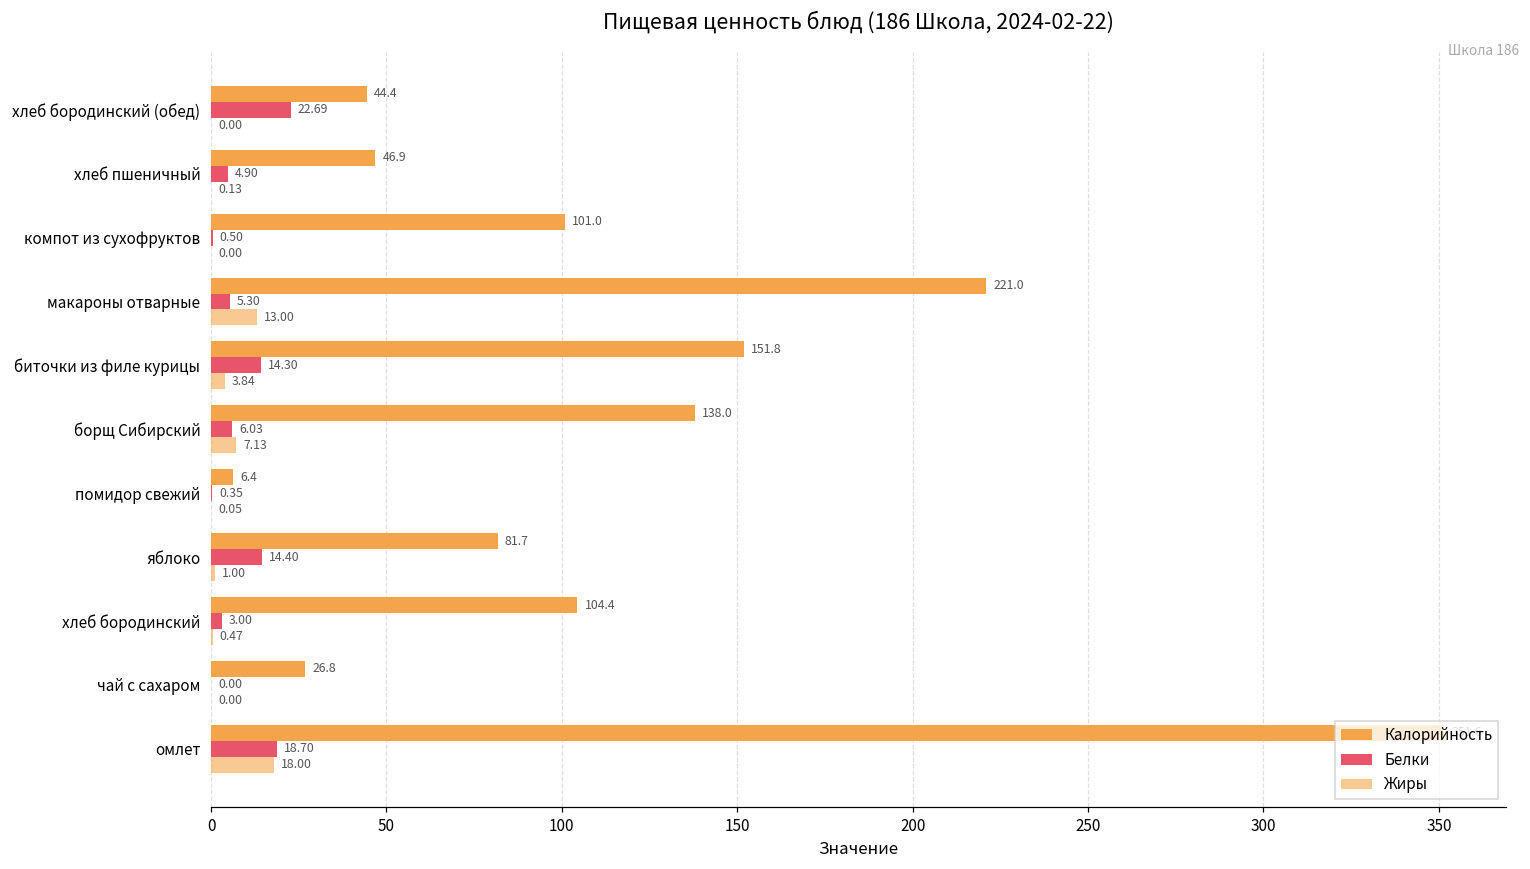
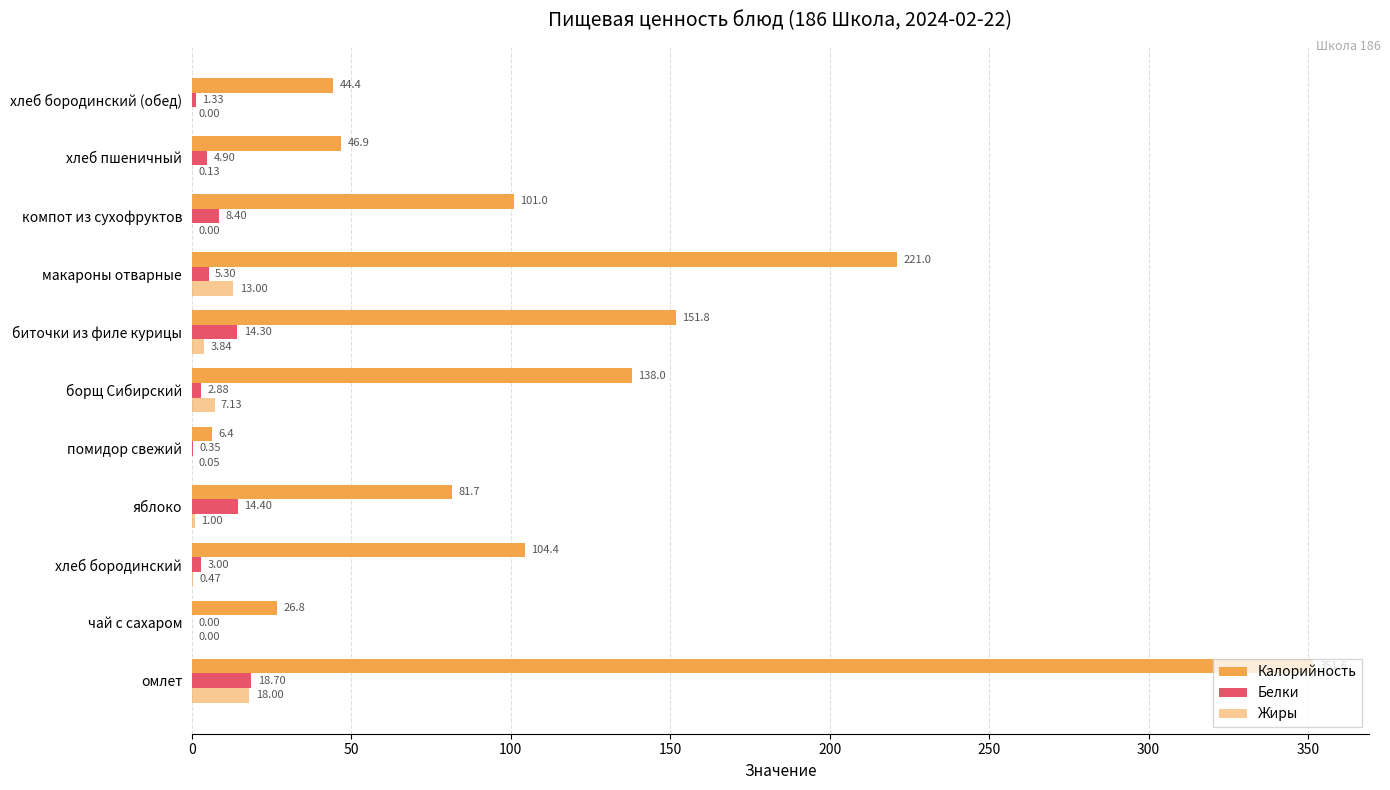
Белки, хлеб бородинский (обед): 22.69 -> 1.33
Белки, компот из сухофруктов: 0.50 -> 8.40
Белки, борщ Сибирский: 6.03 -> 2.88
